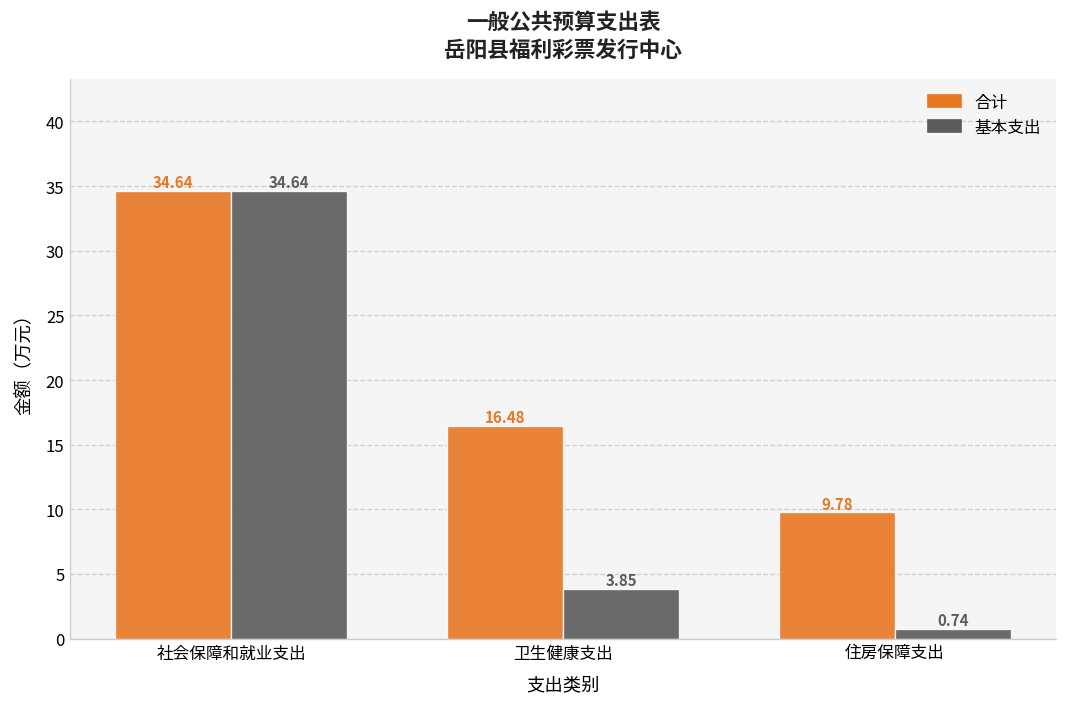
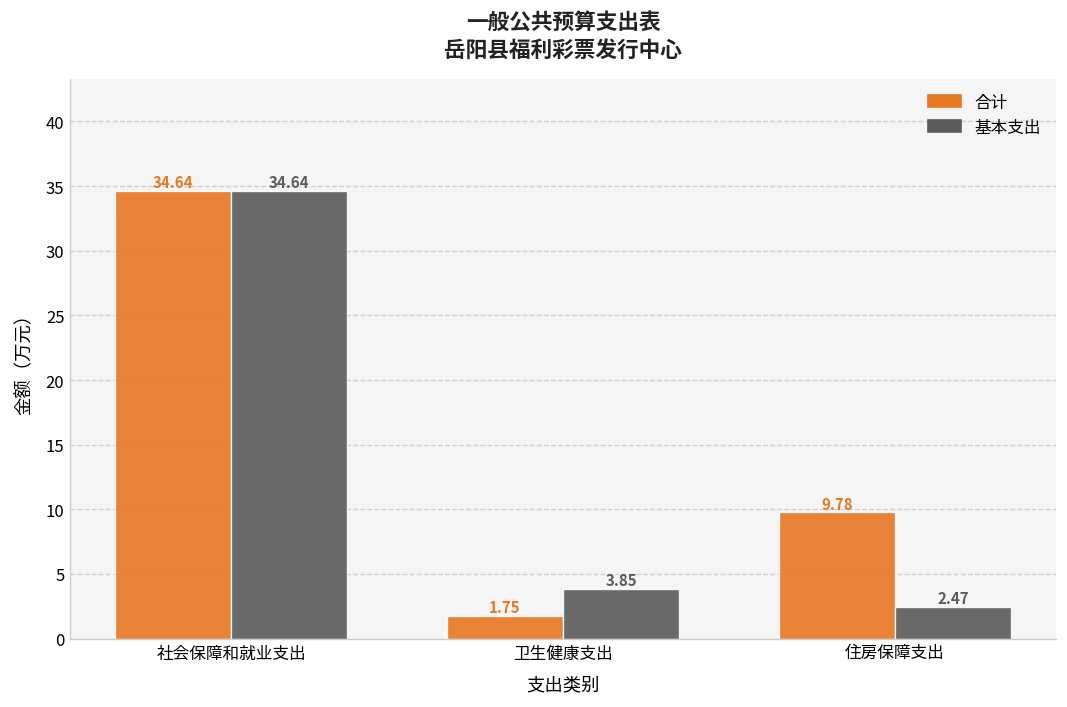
合计, 卫生健康支出: 16.48 -> 1.75
基本支出, 住房保障支出: 0.74 -> 2.47
